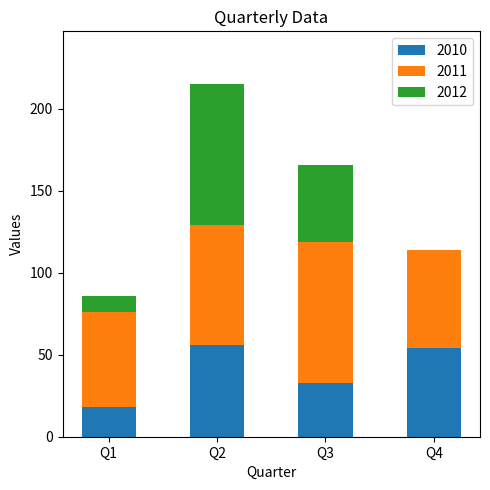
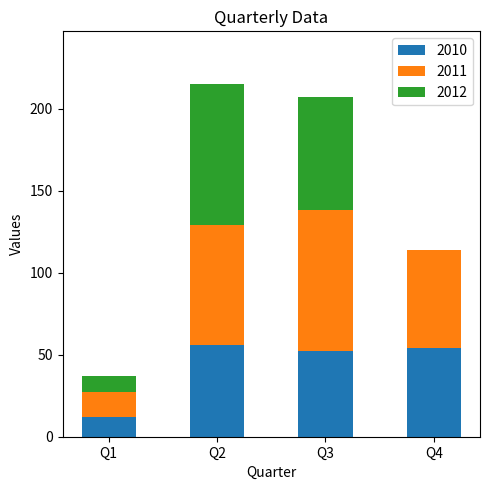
2010, Q1: 18 -> 12
2011, Q1: 58 -> 15
2010, Q3: 33 -> 52
2012, Q3: 47 -> 69
